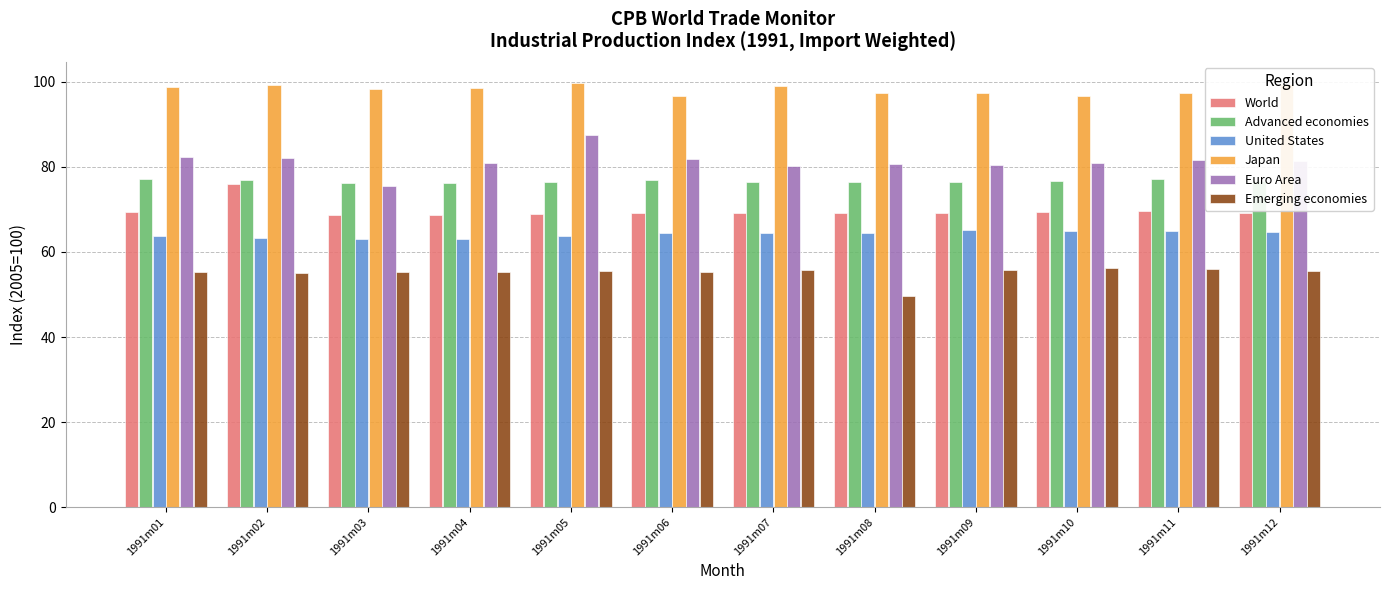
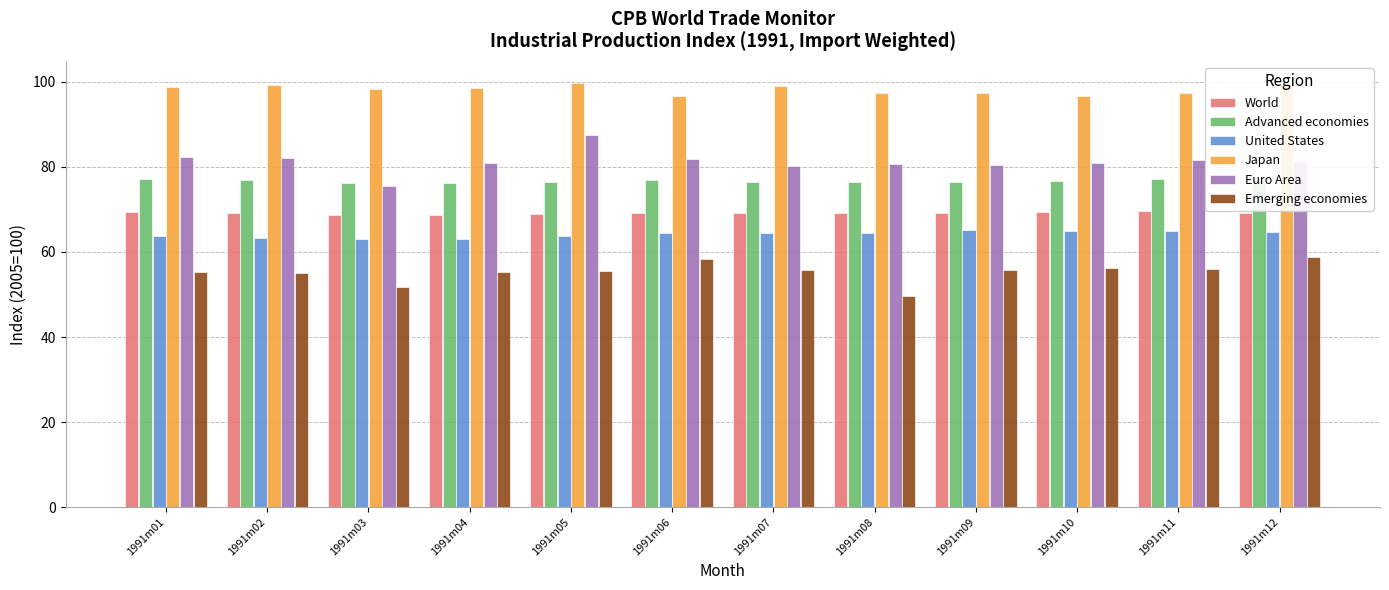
World, 1991m02: 76 -> 69
Emerging economies, 1991m03: 55 -> 52
Emerging economies, 1991m06: 55 -> 58
Emerging economies, 1991m12: 55 -> 59
